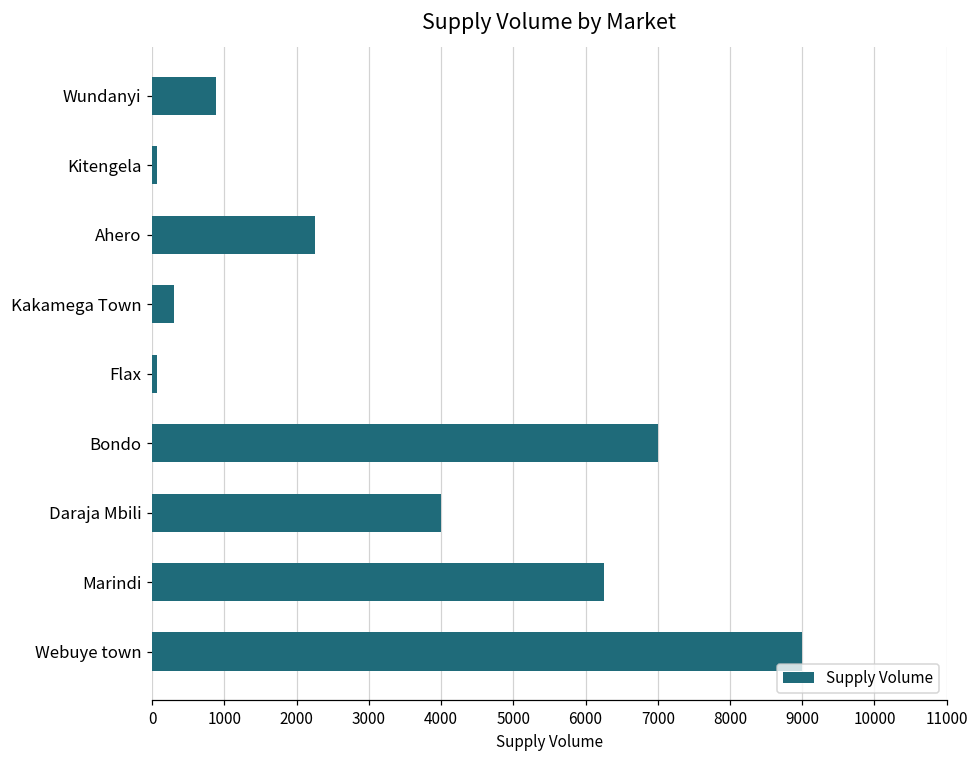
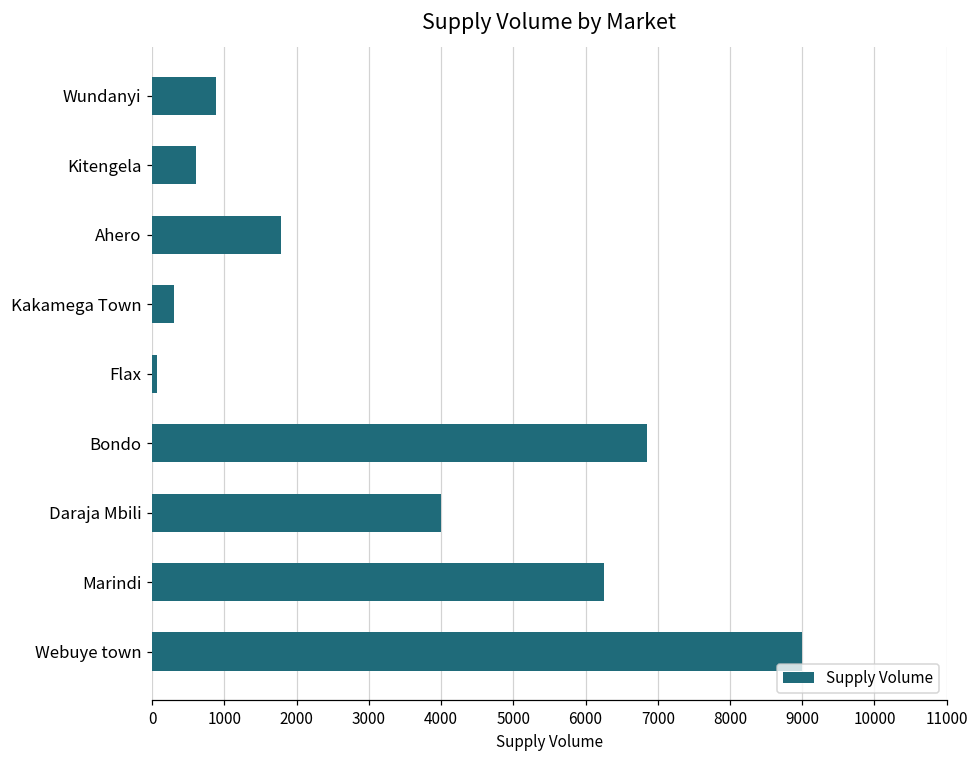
Kitengela: 100 -> 600
Ahero: 2300 -> 1800
Bondo: 7000 -> 6800
